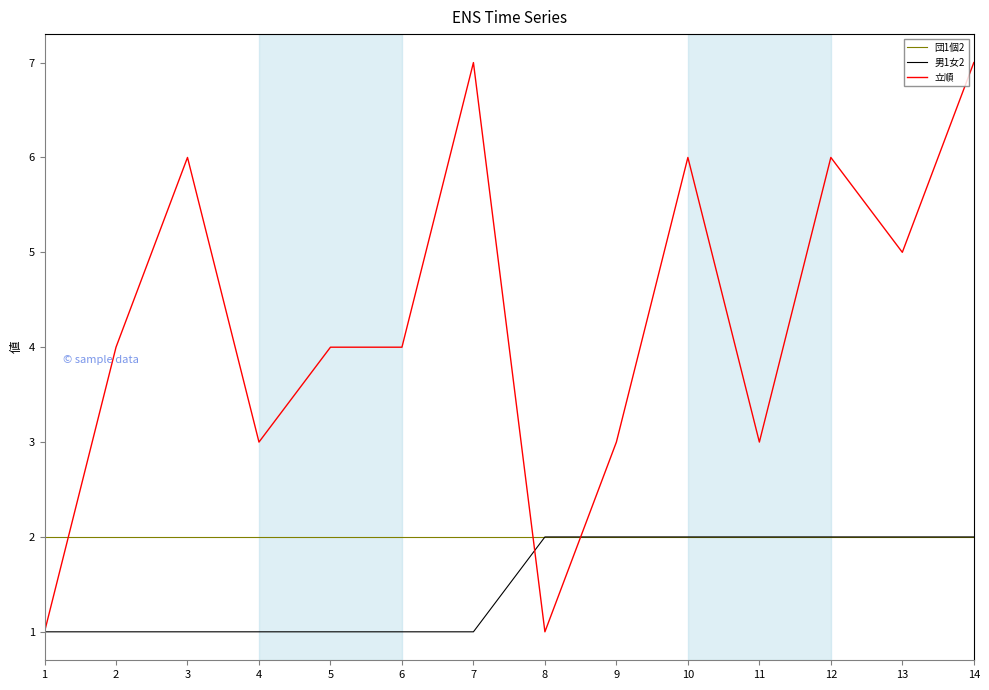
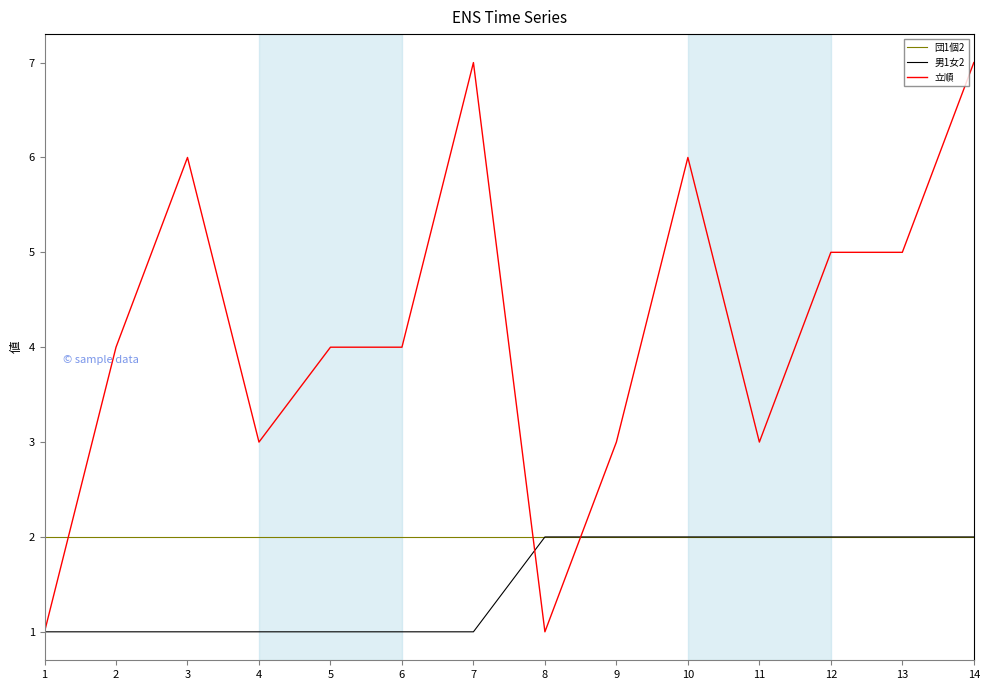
立順, 12: 6 -> 5
